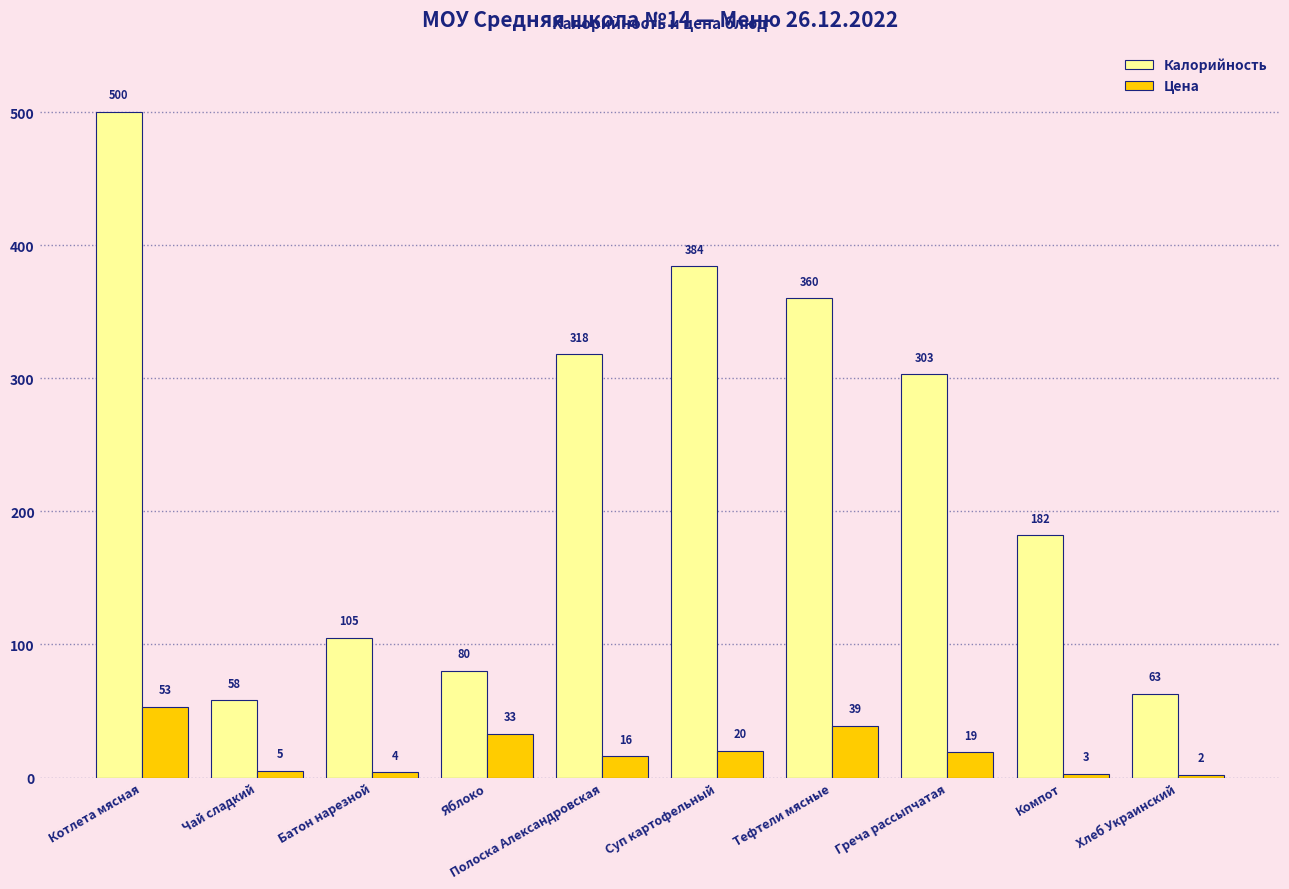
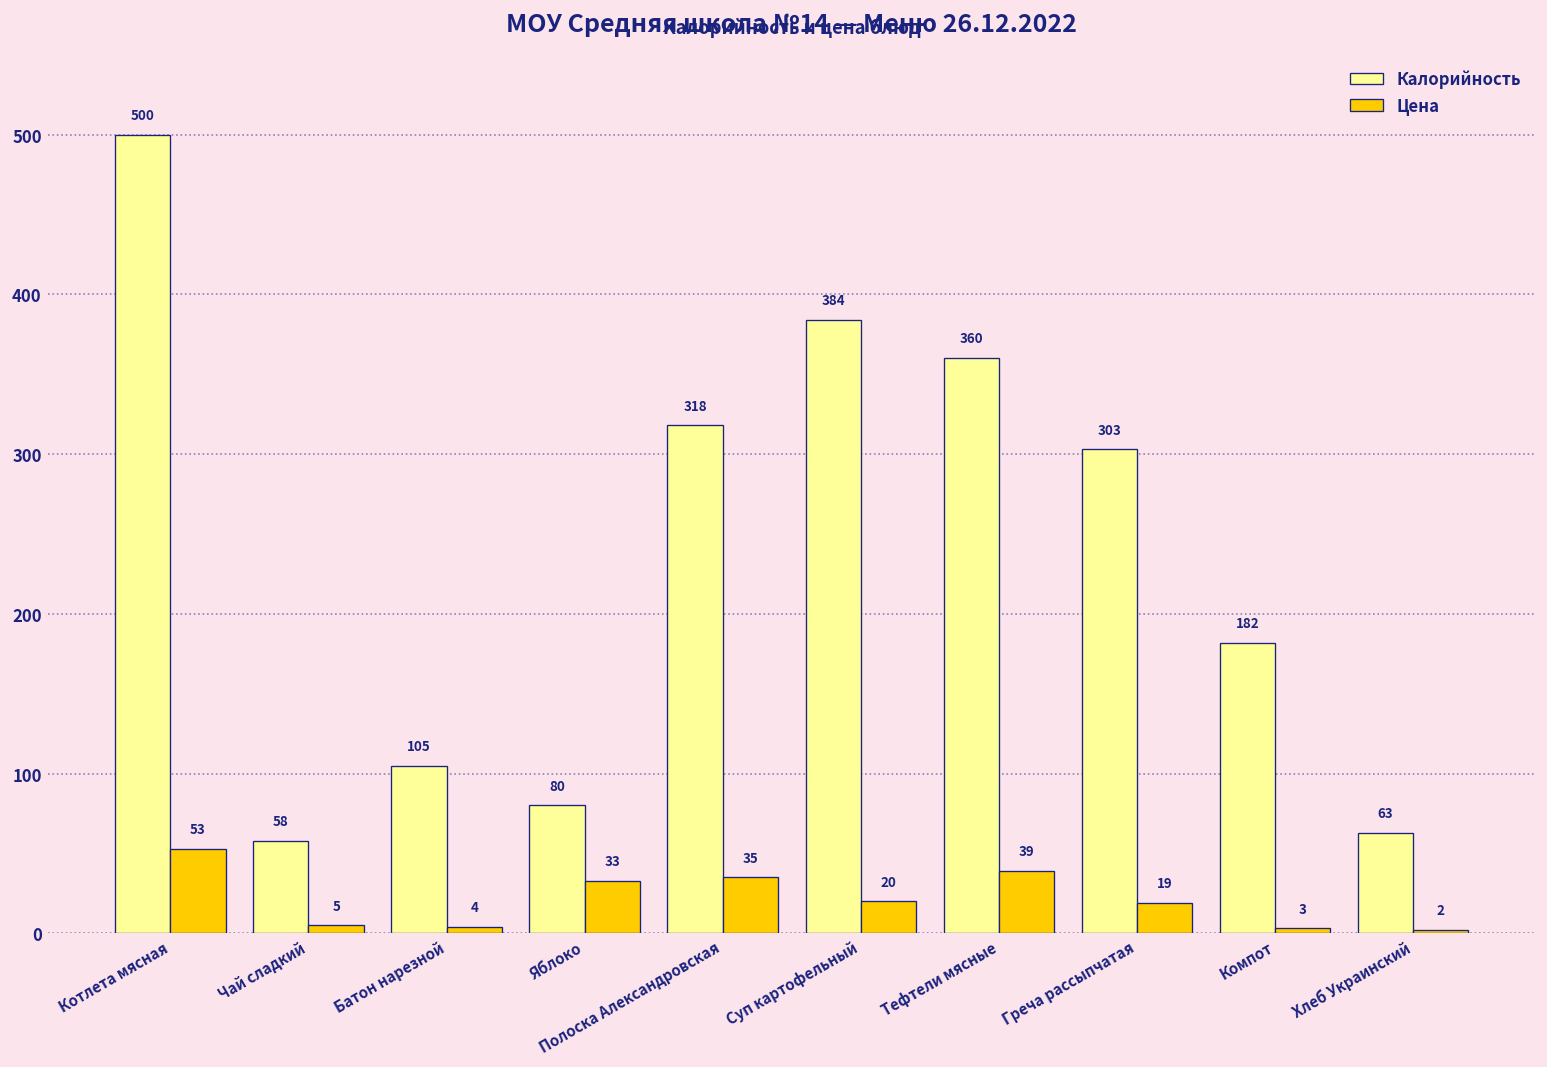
Цена, Полоска Александровская: 16 -> 35
